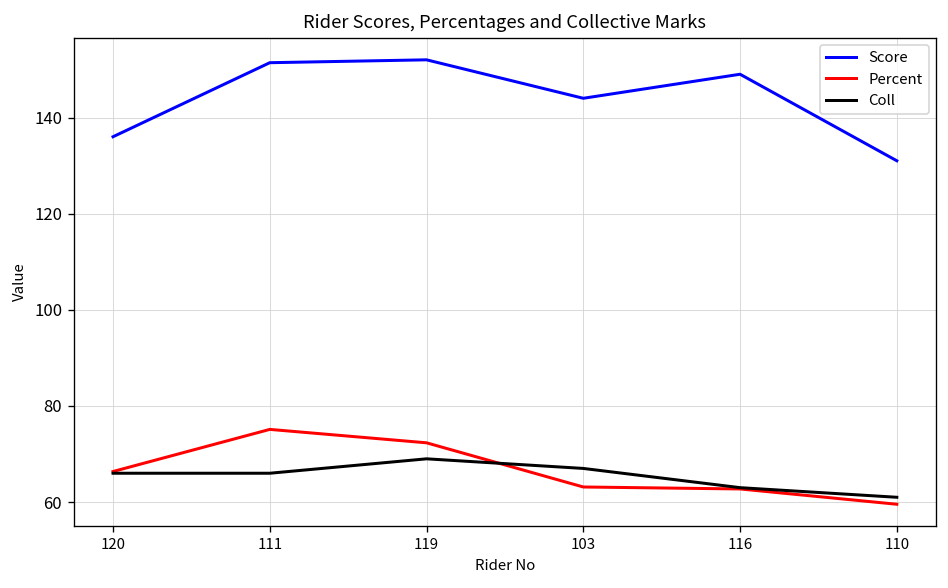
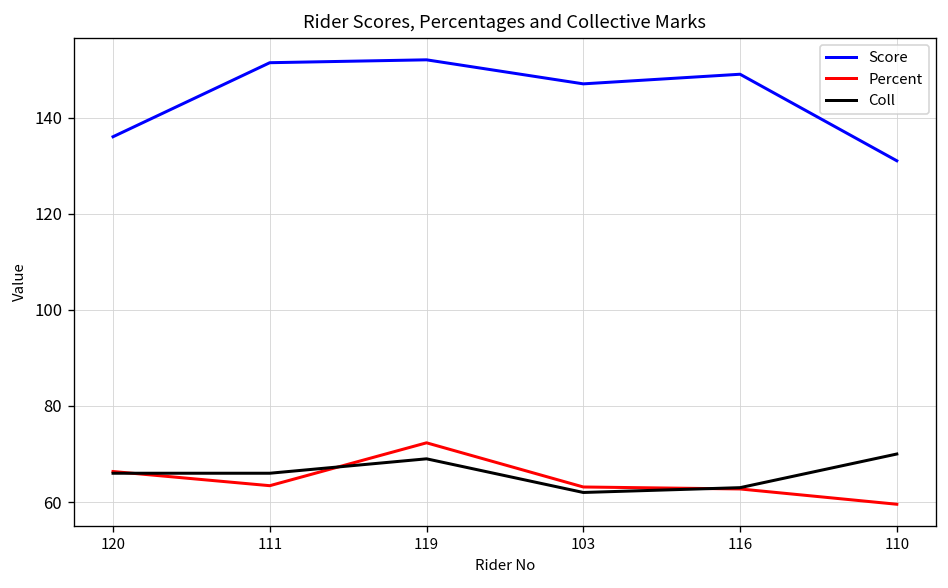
Percent, 111: 75 -> 63
Score, 103: 144 -> 147
Coll, 103: 67 -> 62
Coll, 110: 61 -> 70
